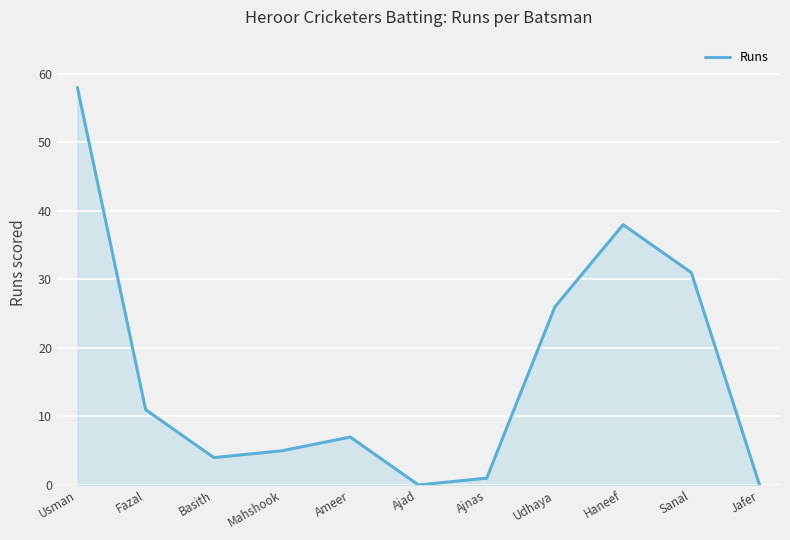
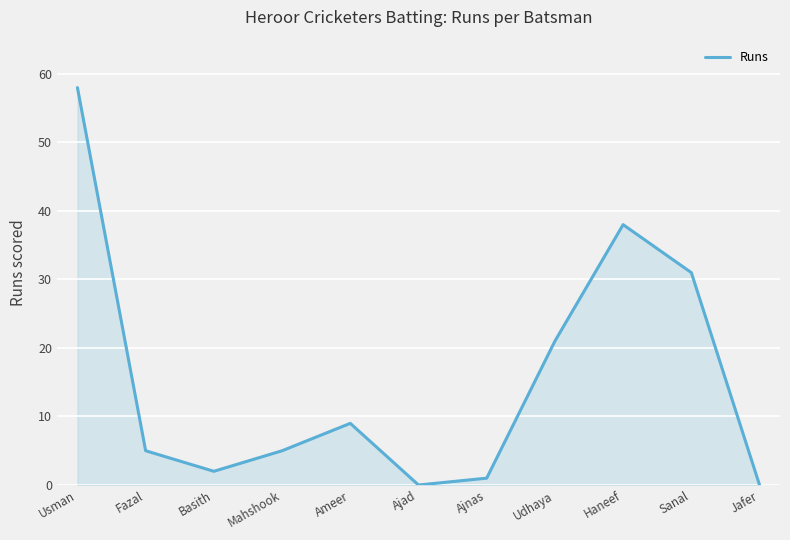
Fazal: 11 -> 5
Basith: 4 -> 2
Ameer: 7 -> 9
Udhaya: 26 -> 21
